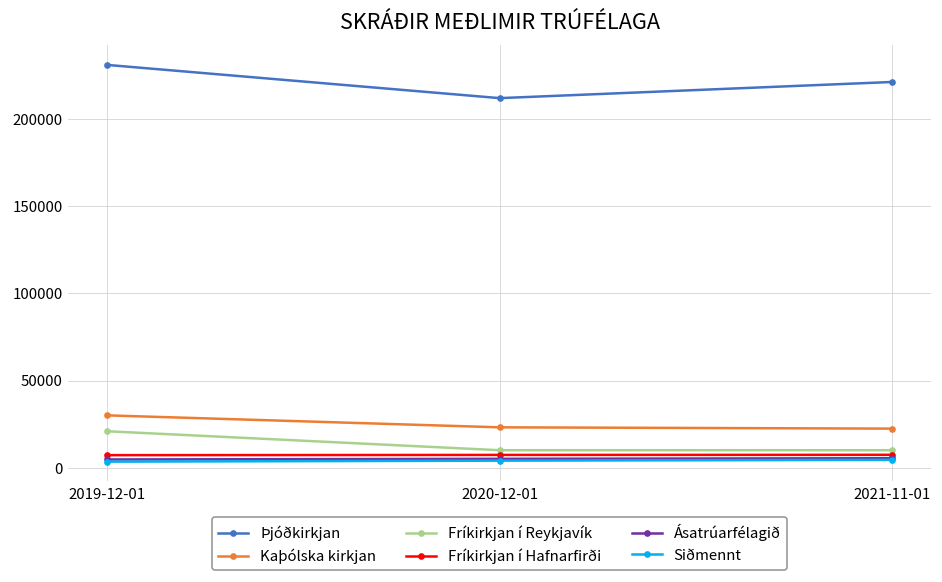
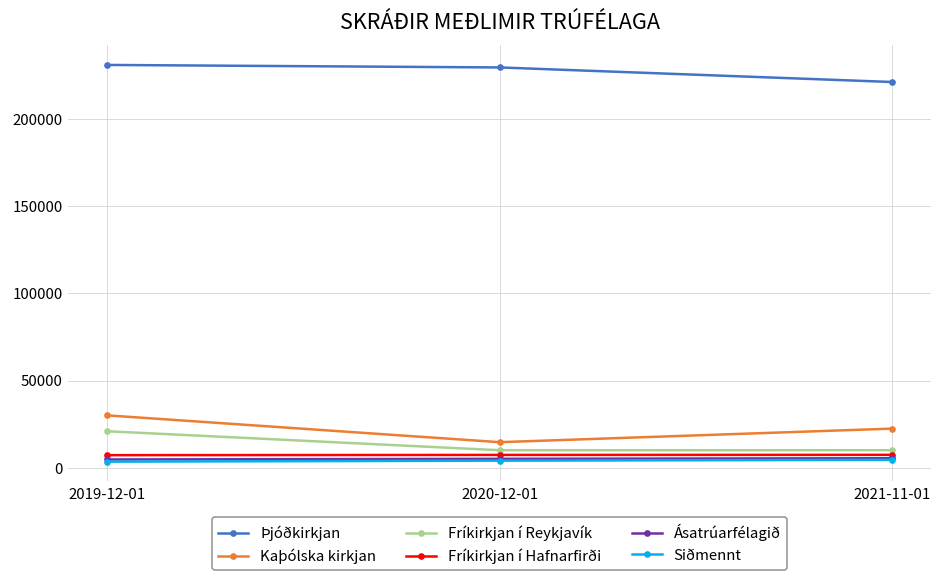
Þjóðkirkjan, 2020-12-01: 212000 -> 230000
Kaþólska kirkjan, 2020-12-01: 23000 -> 15000
